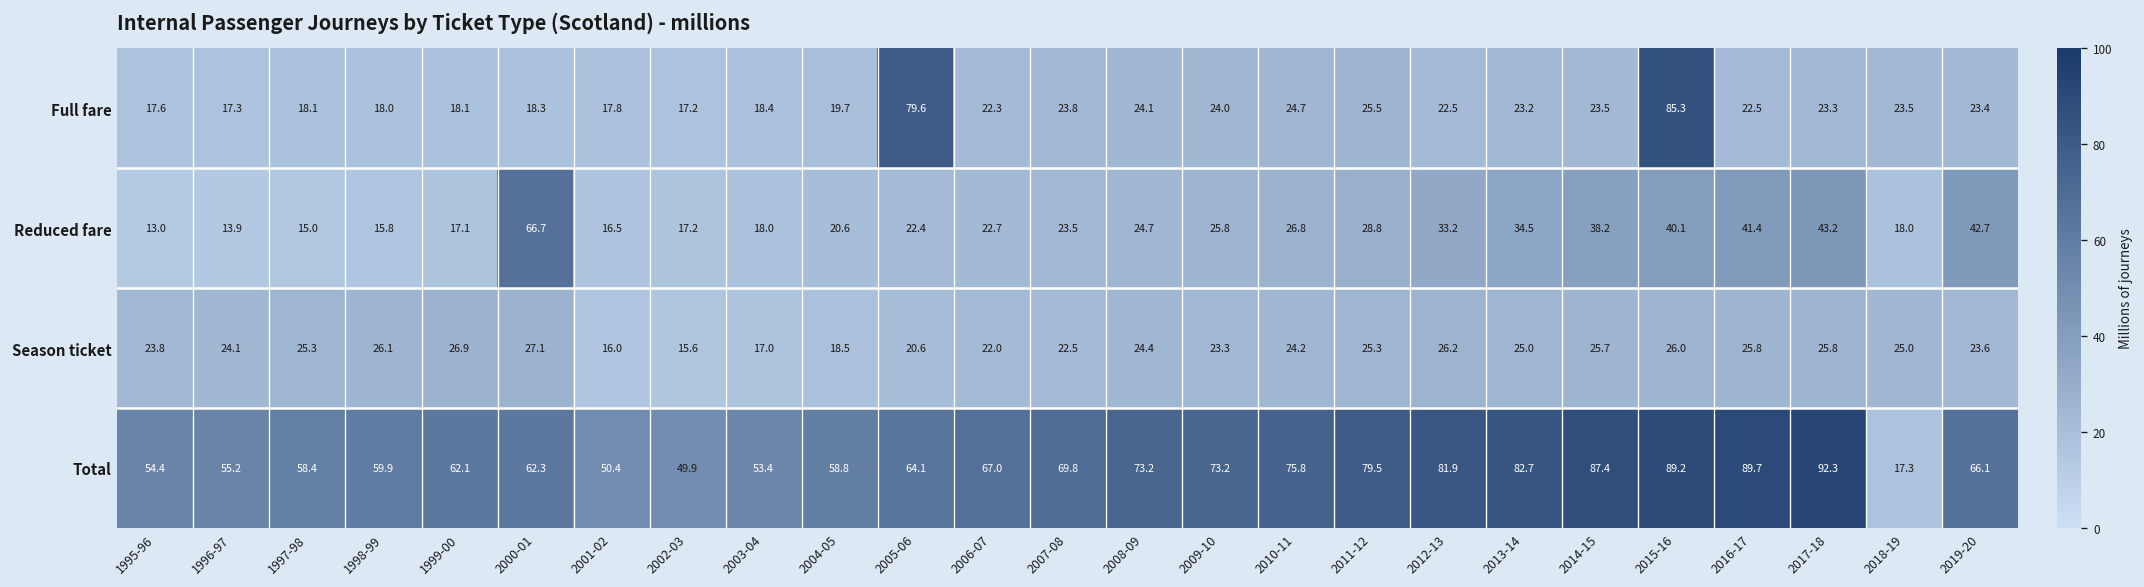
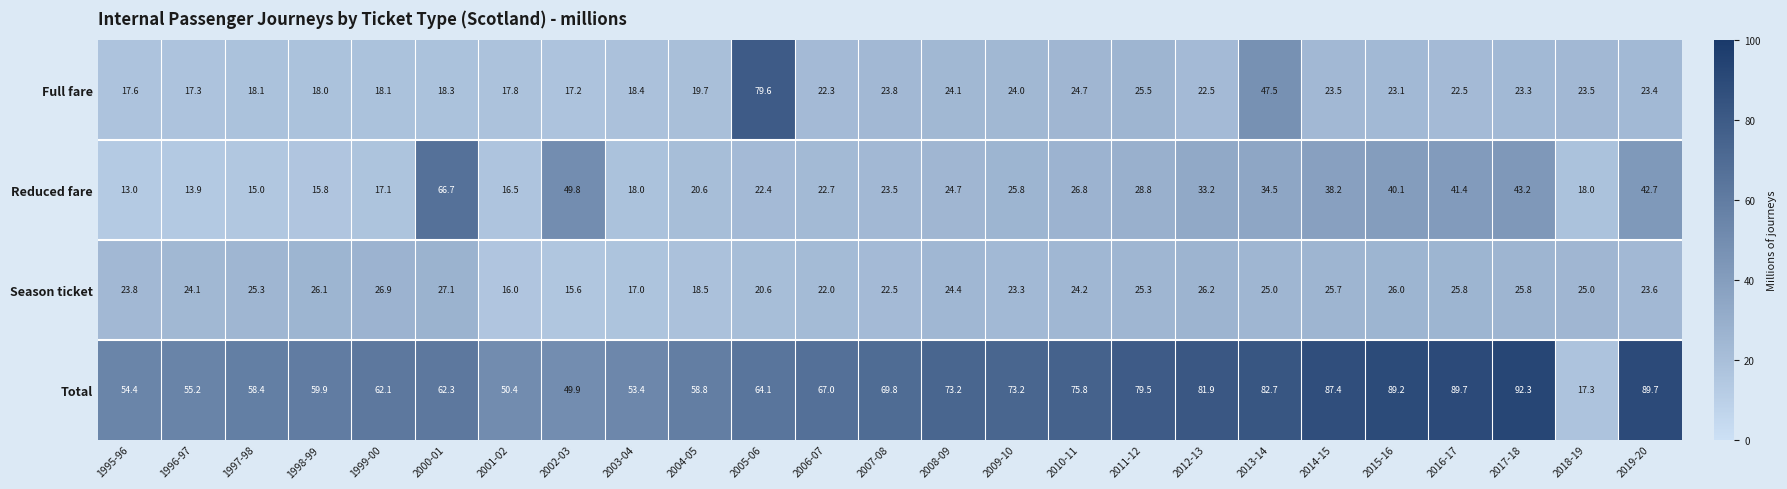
Full fare, 2013-14: 23.2 -> 47.5
Full fare, 2015-16: 85.3 -> 23.1
Reduced fare, 2002-03: 17.2 -> 49.8
Total, 2019-20: 66.1 -> 89.7
